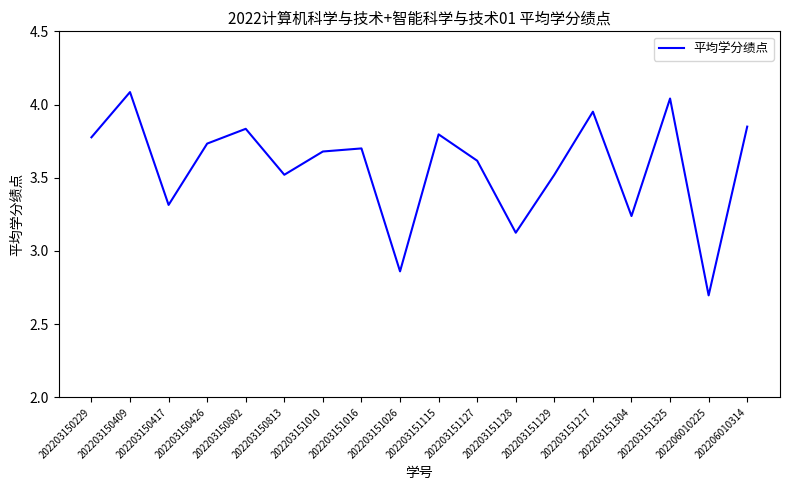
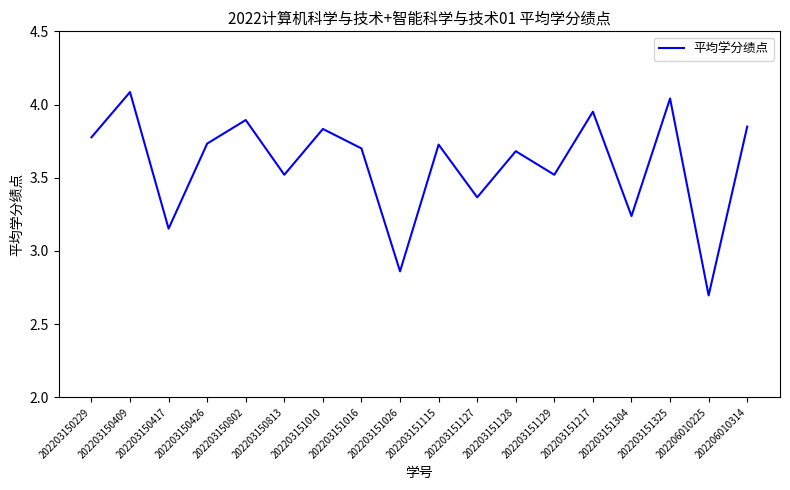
202203150417: 3.31 -> 3.15
202203150802: 3.83 -> 3.89
202203151010: 3.68 -> 3.83
202203151115: 3.80 -> 3.73
202203151127: 3.62 -> 3.37
202203151128: 3.12 -> 3.68
